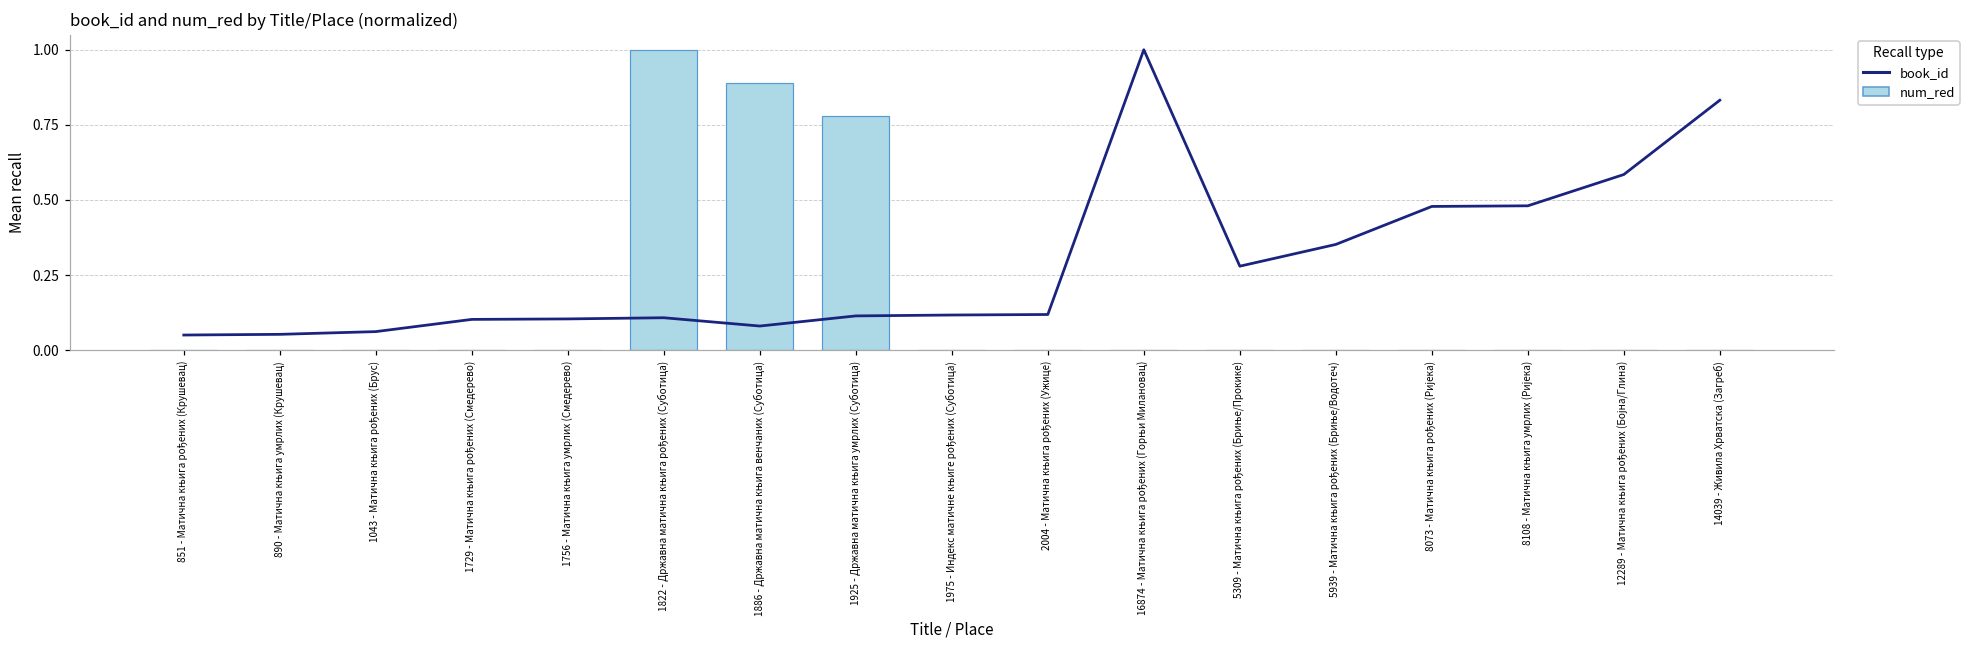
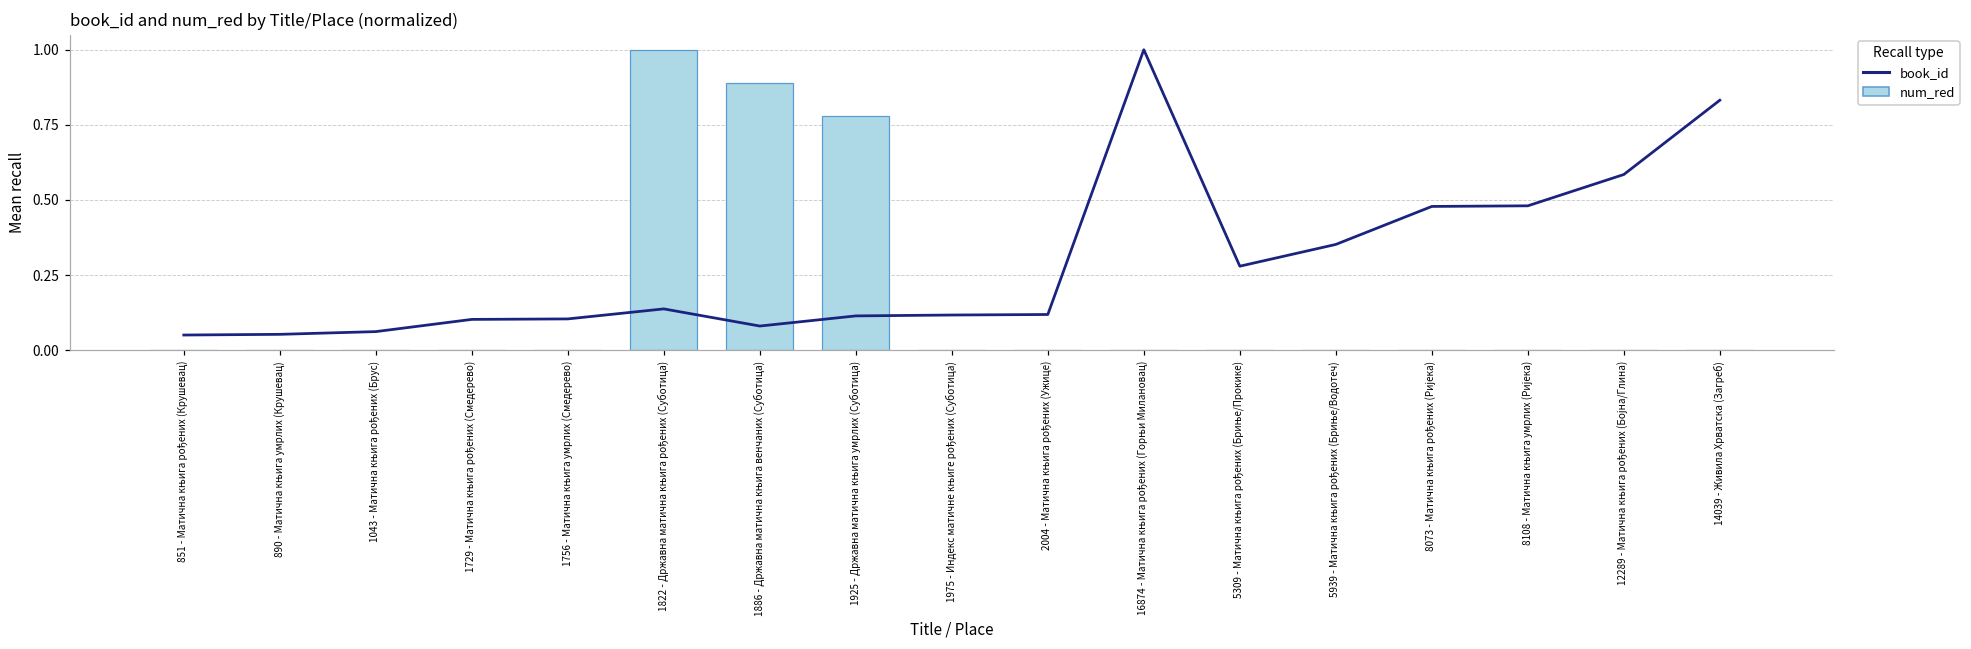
book_id, 1822 - Државна матична књига рођених (Суботица): 0.11 -> 0.14
